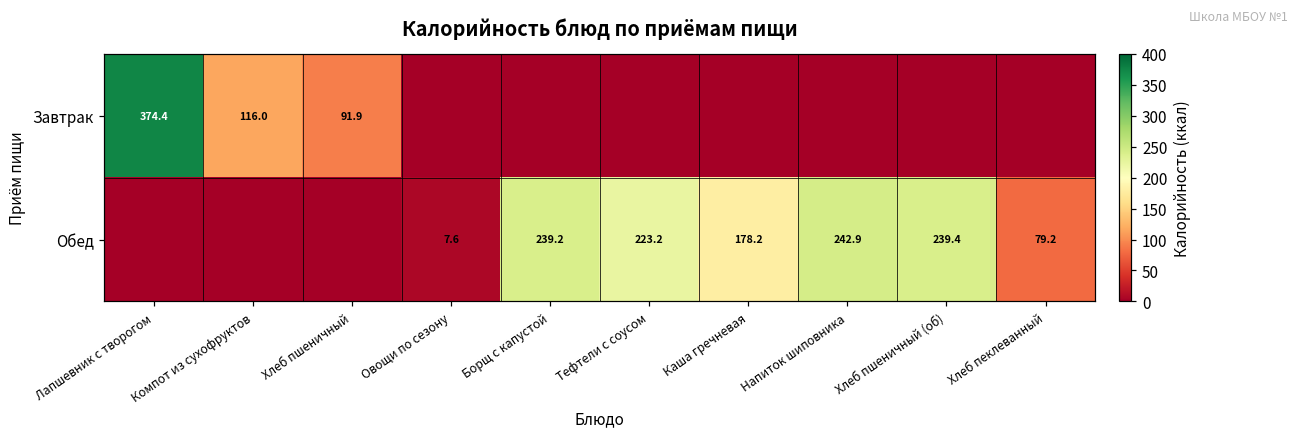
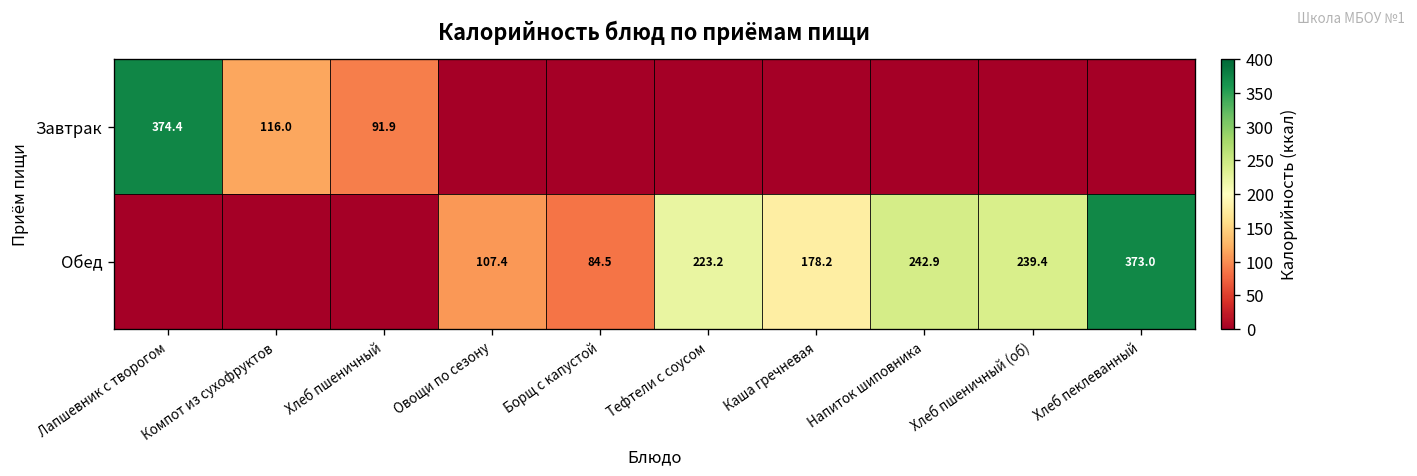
Обед, Овощи по сезону: 7.6 -> 107.4
Обед, Борщ с капустой: 239.2 -> 84.5
Обед, Хлеб пеклеванный: 79.2 -> 373.0
